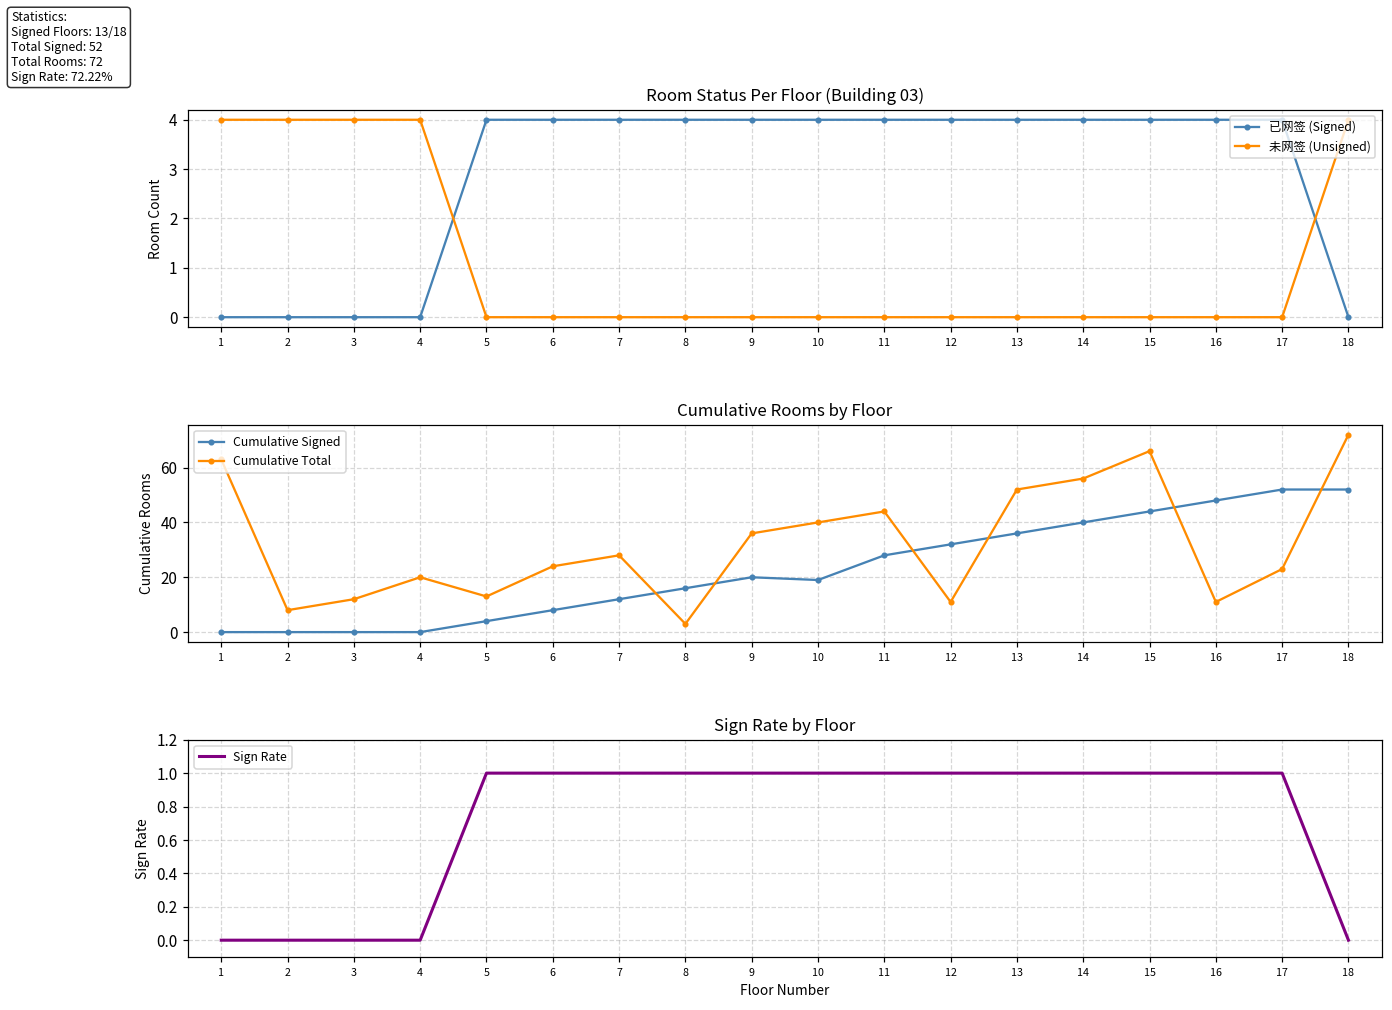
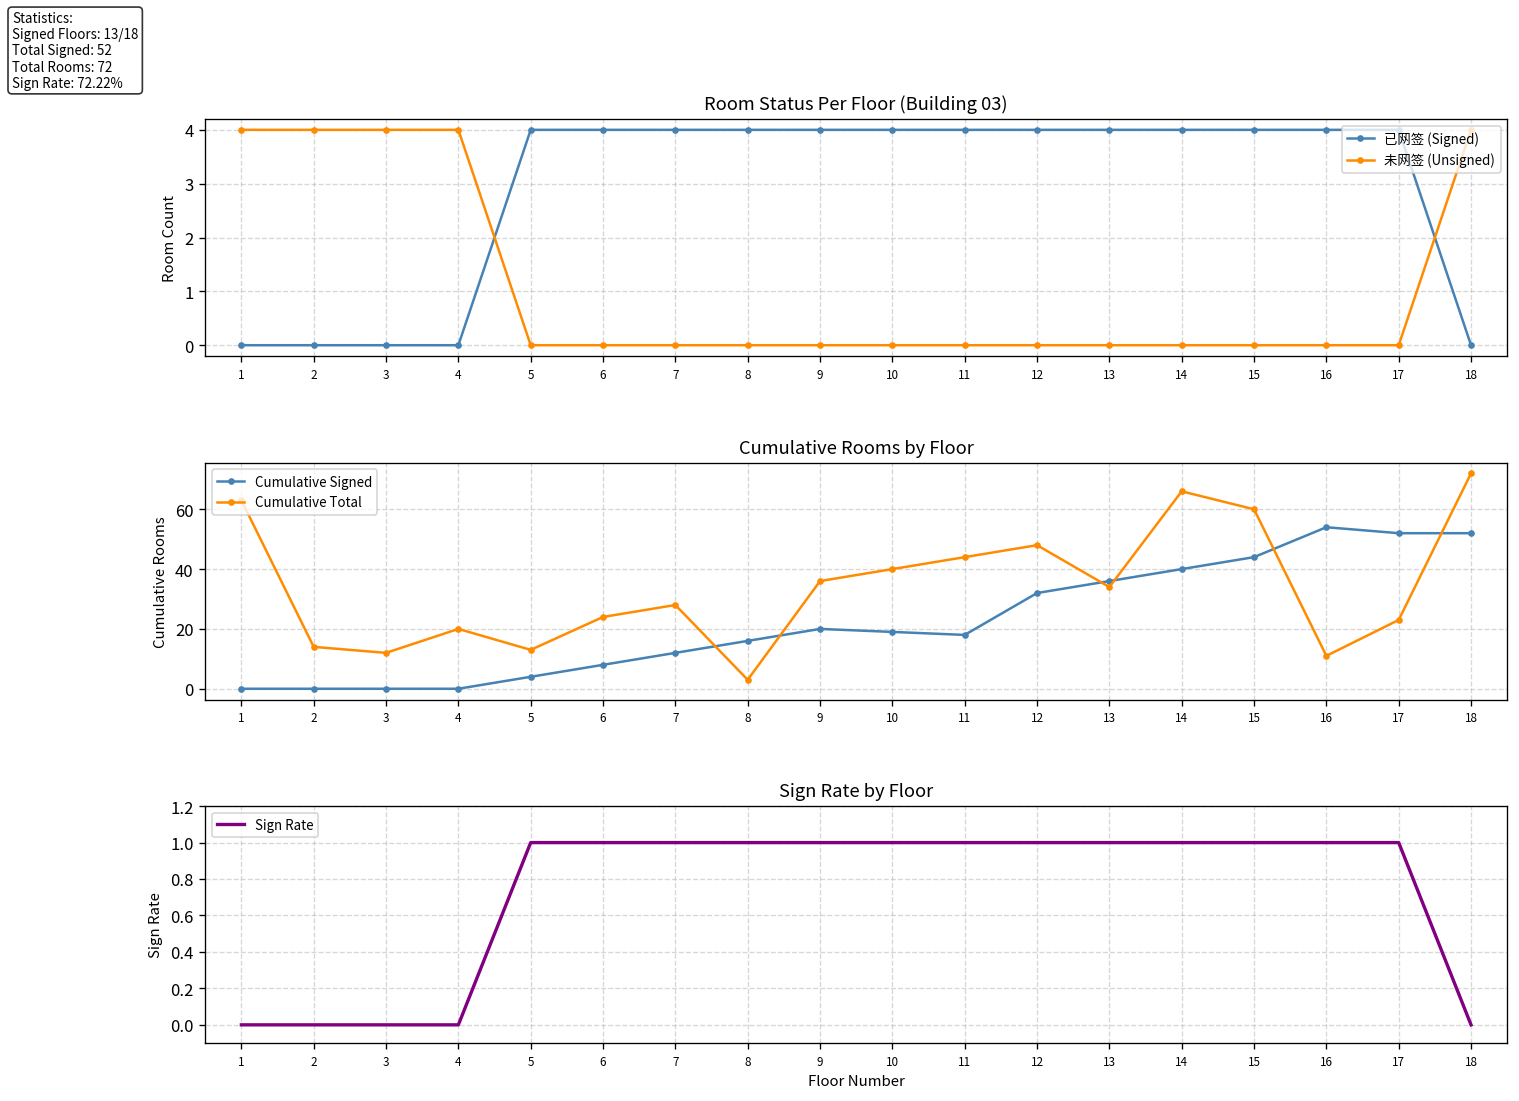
Cumulative Rooms by Floor, Cumulative Total, 2: 8 -> 14
Cumulative Rooms by Floor, Cumulative Signed, 11: 28 -> 18
Cumulative Rooms by Floor, Cumulative Total, 12: 11 -> 48
Cumulative Rooms by Floor, Cumulative Total, 13: 52 -> 34
Cumulative Rooms by Floor, Cumulative Total, 14: 56 -> 66
Cumulative Rooms by Floor, Cumulative Total, 15: 66 -> 60
Cumulative Rooms by Floor, Cumulative Signed, 16: 48 -> 54
